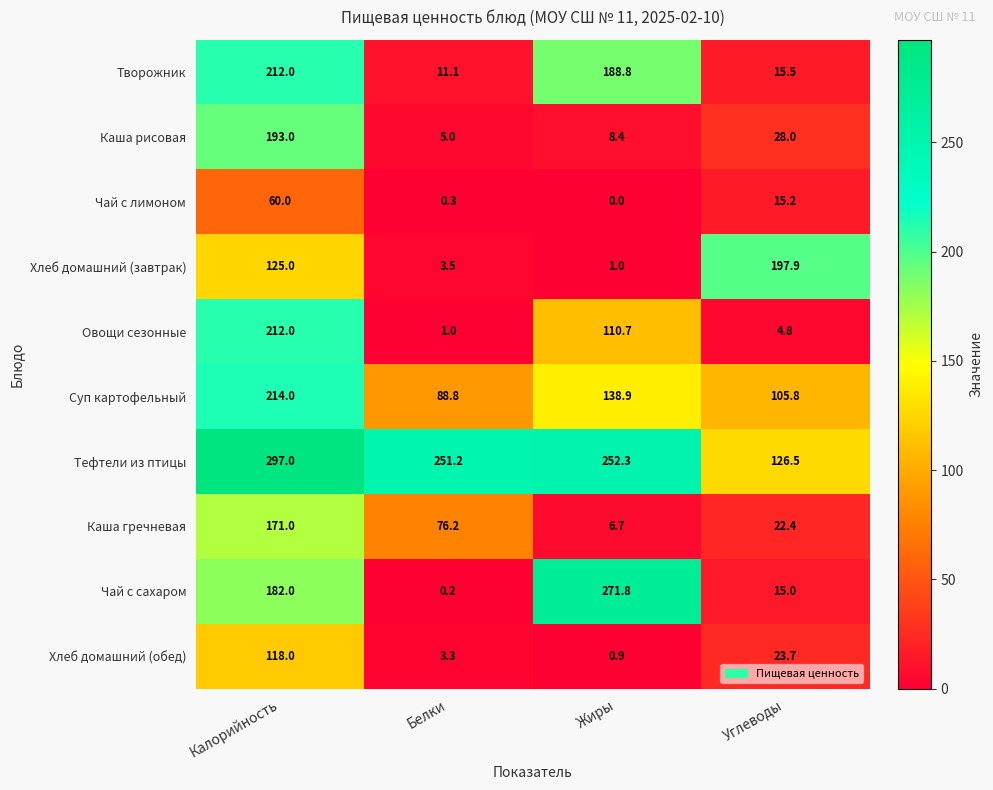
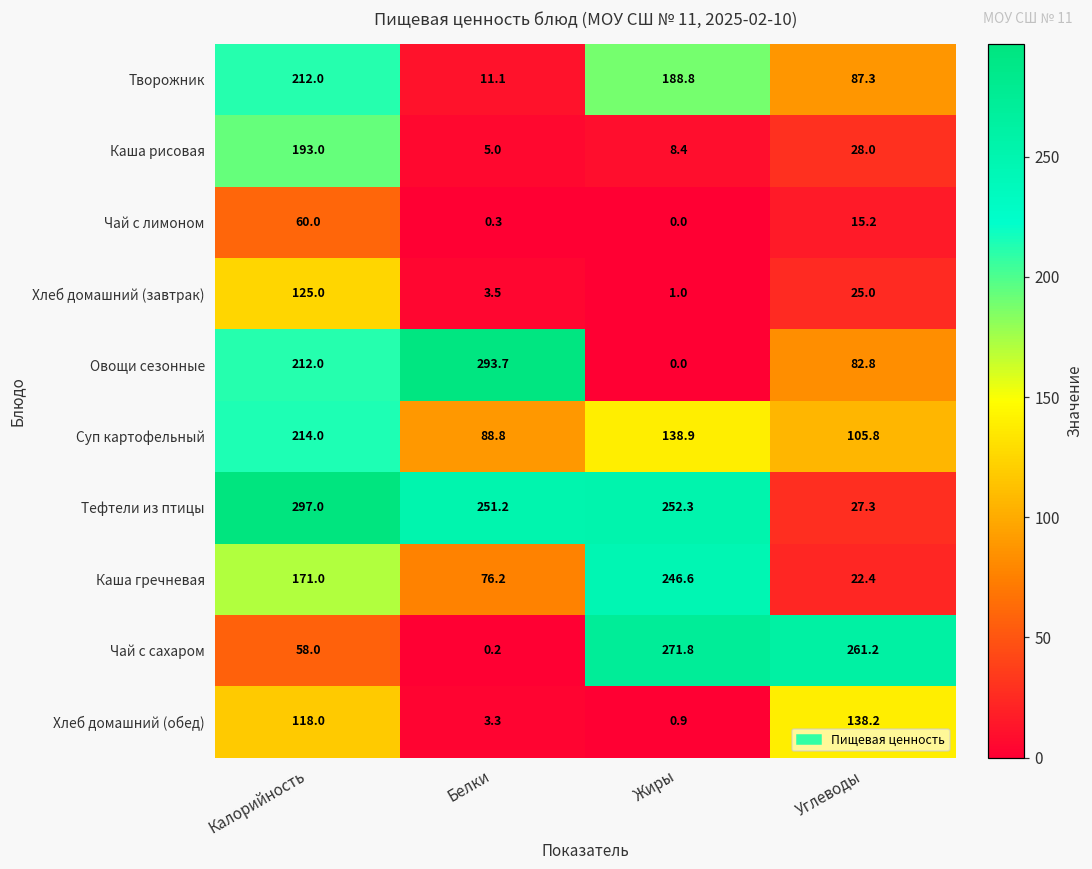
Творожник, Углеводы: 15.5 -> 87.3
Хлеб домашний (завтрак), Углеводы: 197.9 -> 25.0
Овощи сезонные, Белки: 1.0 -> 293.7
Овощи сезонные, Жиры: 110.7 -> 0.0
Овощи сезонные, Углеводы: 4.8 -> 82.8
Тефтели из птицы, Углеводы: 126.5 -> 27.3
Каша гречневая, Жиры: 6.7 -> 246.6
Чай с сахаром, Калорийность: 182.0 -> 58.0
Чай с сахаром, Углеводы: 15.0 -> 261.2
Хлеб домашний (обед), Углеводы: 23.7 -> 138.2
